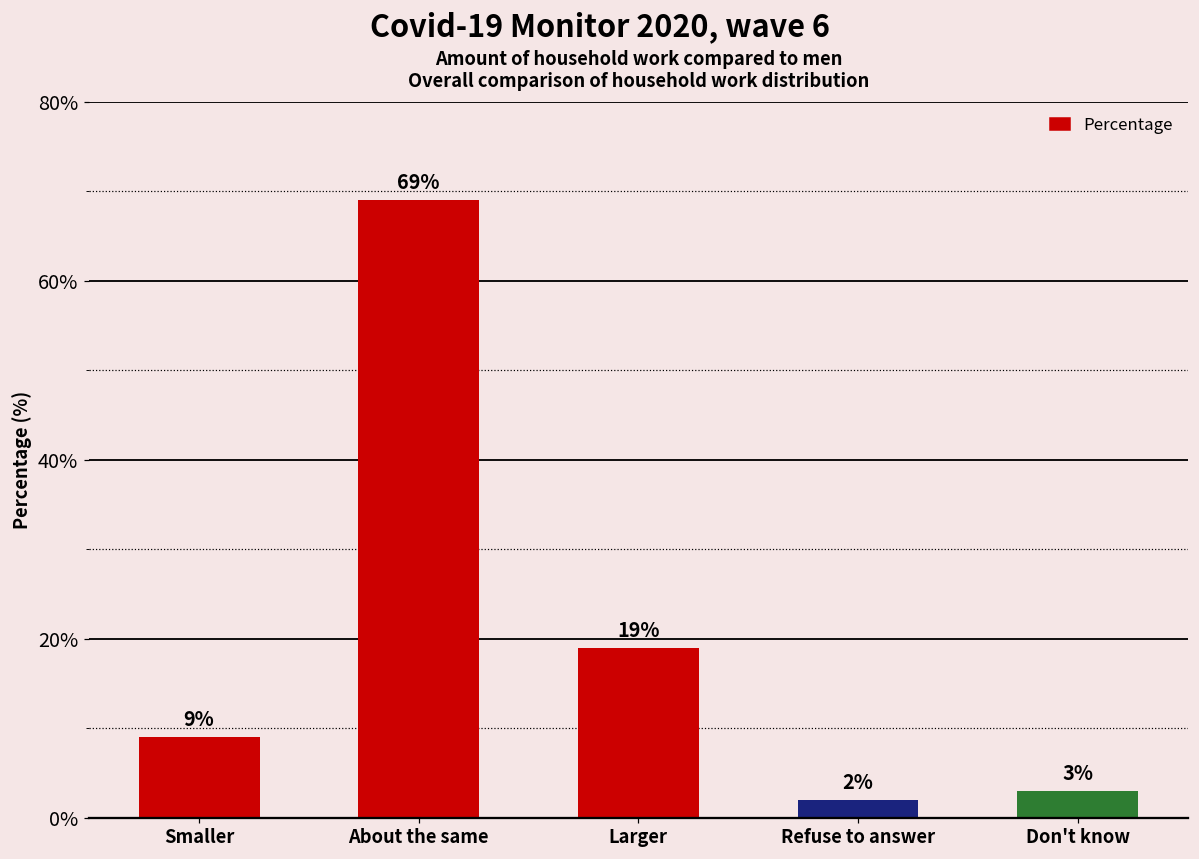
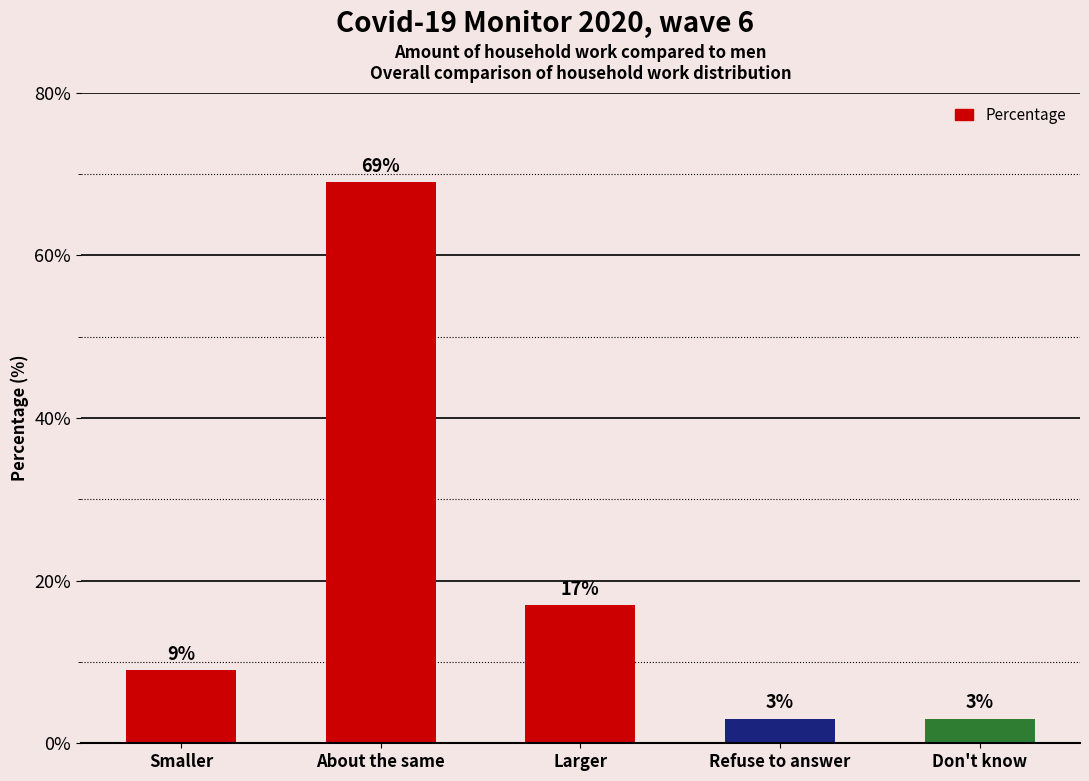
Larger: 19% -> 17%
Refuse to answer: 2% -> 3%
